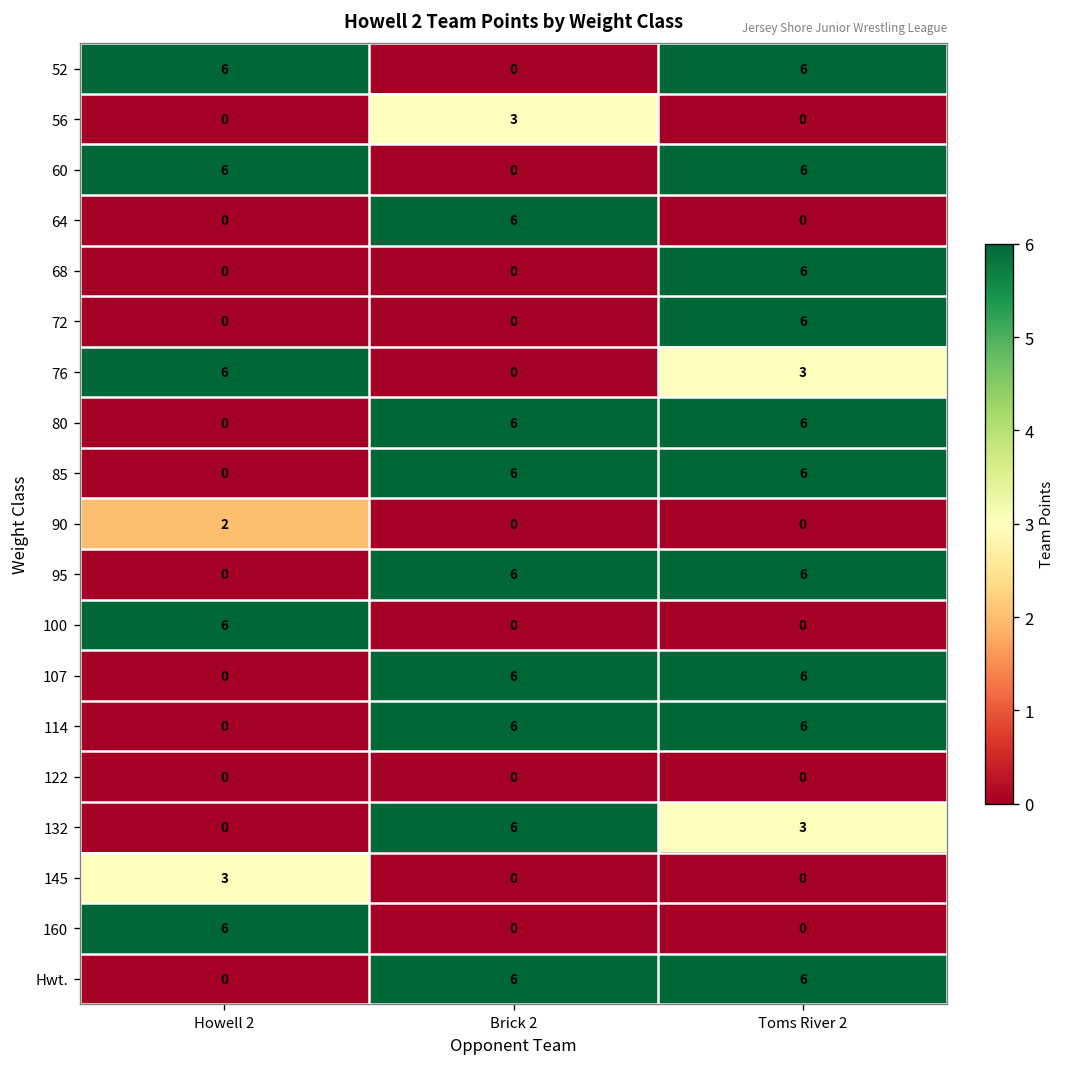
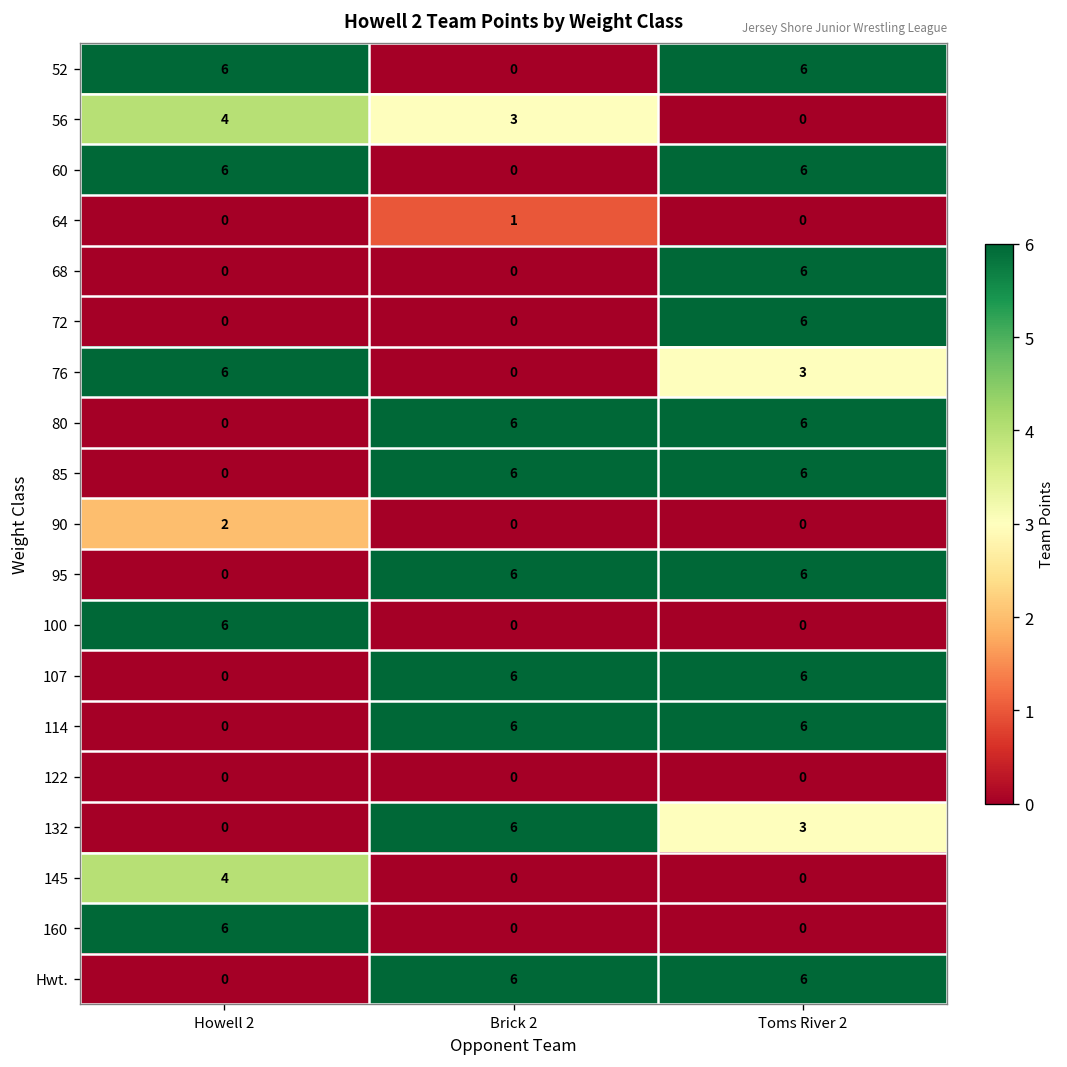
56, Howell 2: 0 -> 4
64, Brick 2: 6 -> 1
145, Howell 2: 3 -> 4
